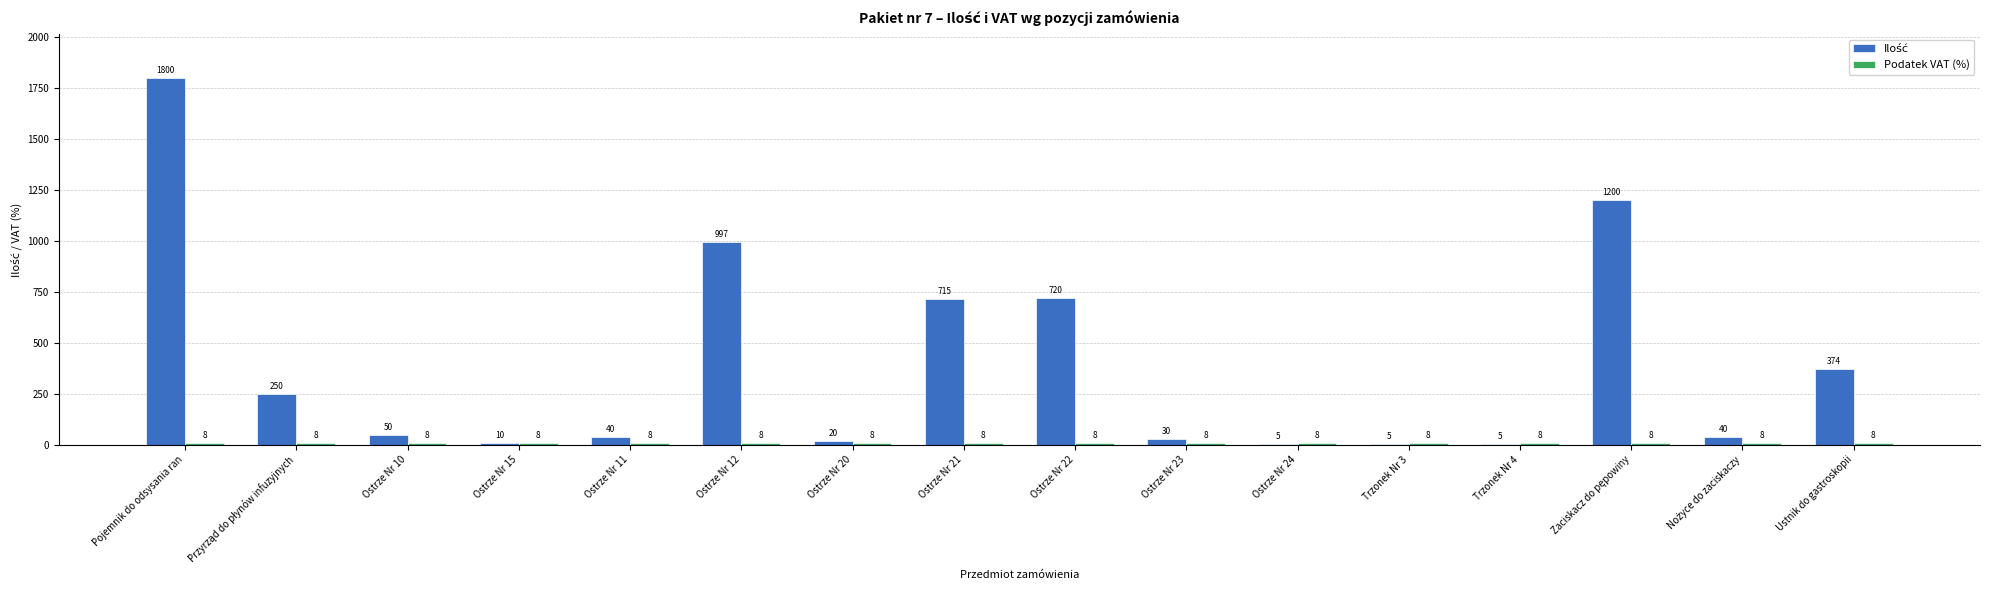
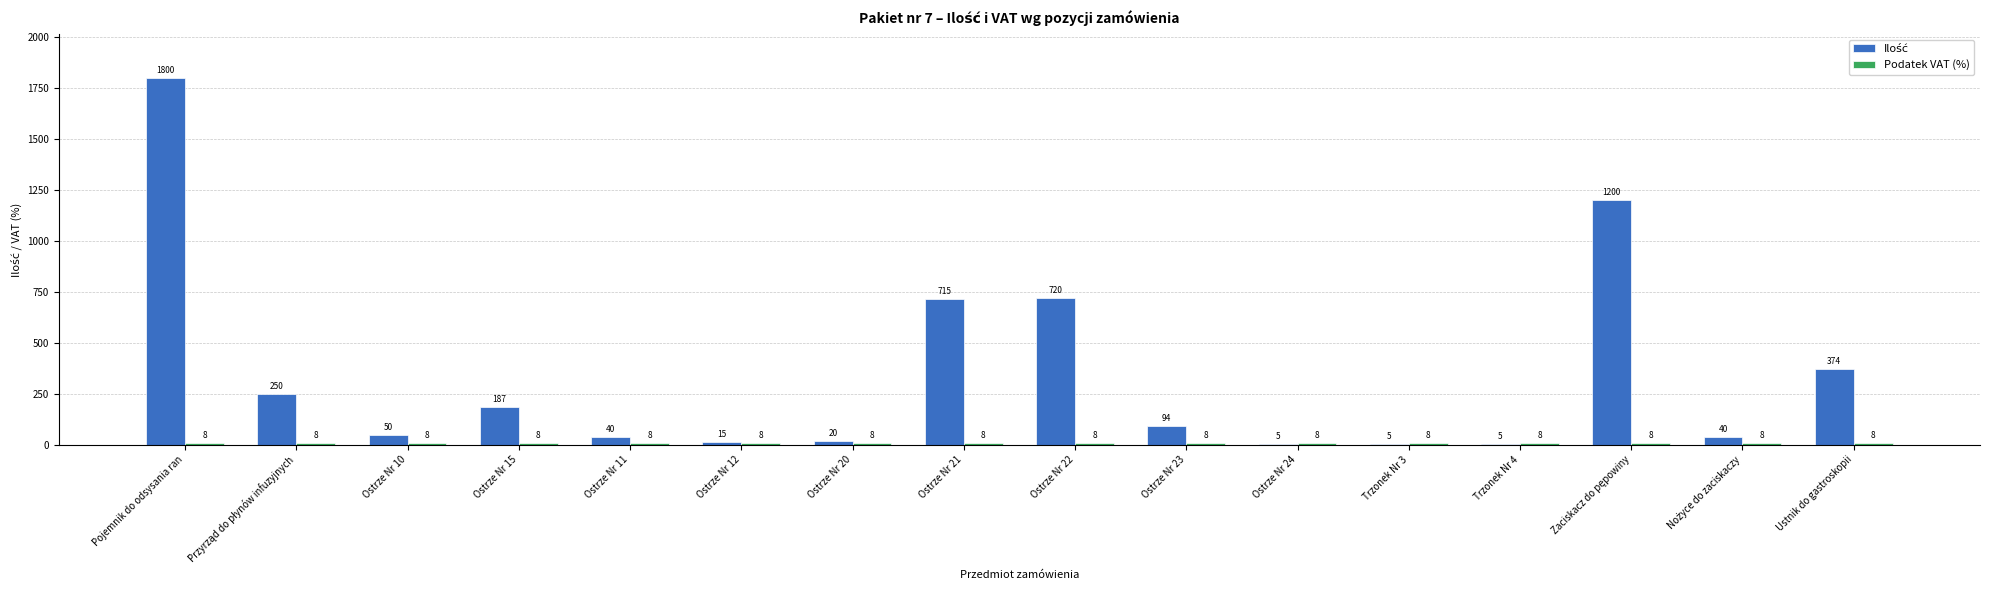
Ilość, Ostrze Nr 15: 10 -> 187
Ilość, Ostrze Nr 12: 997 -> 15
Ilość, Ostrze Nr 23: 30 -> 94
